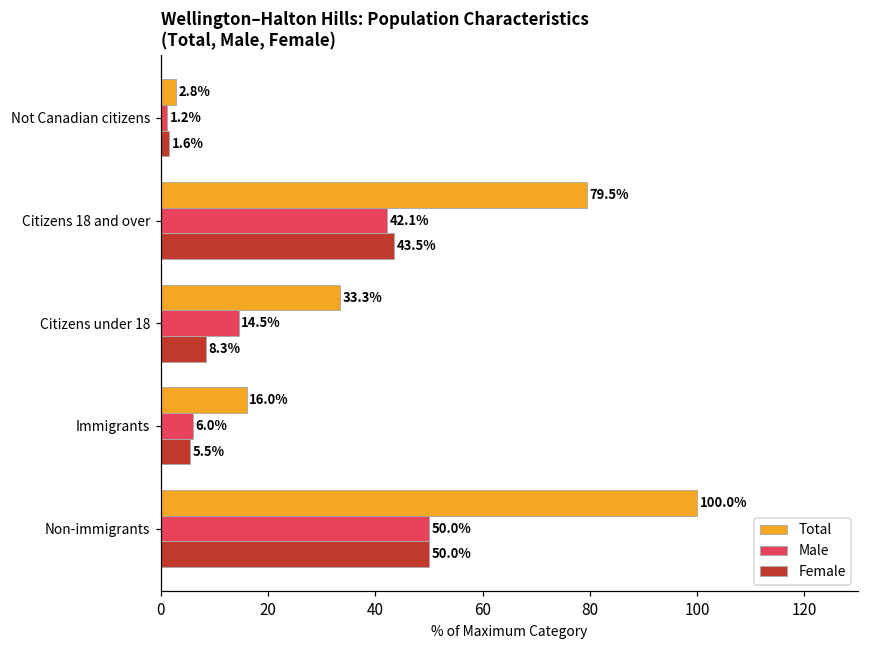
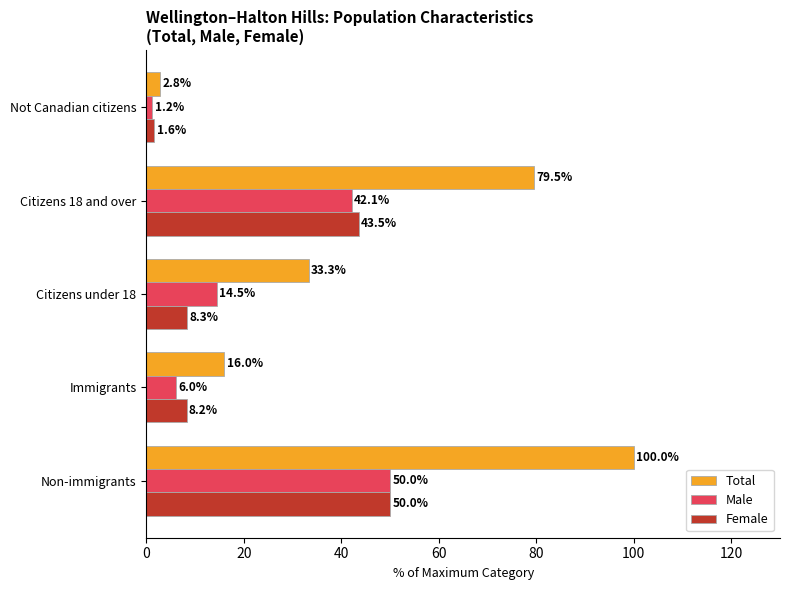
Female, Immigrants: 5.5% -> 8.2%
